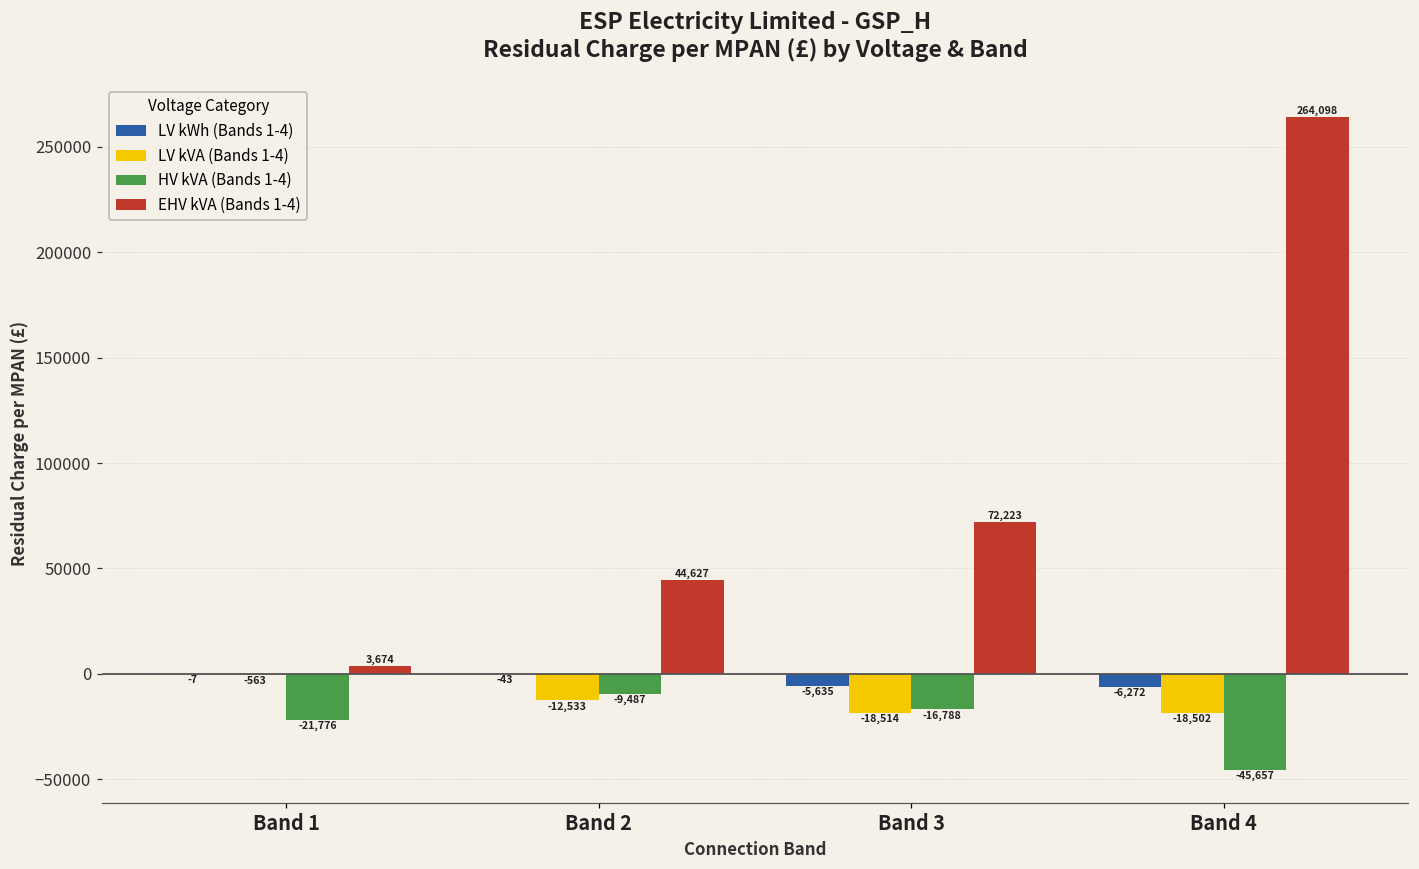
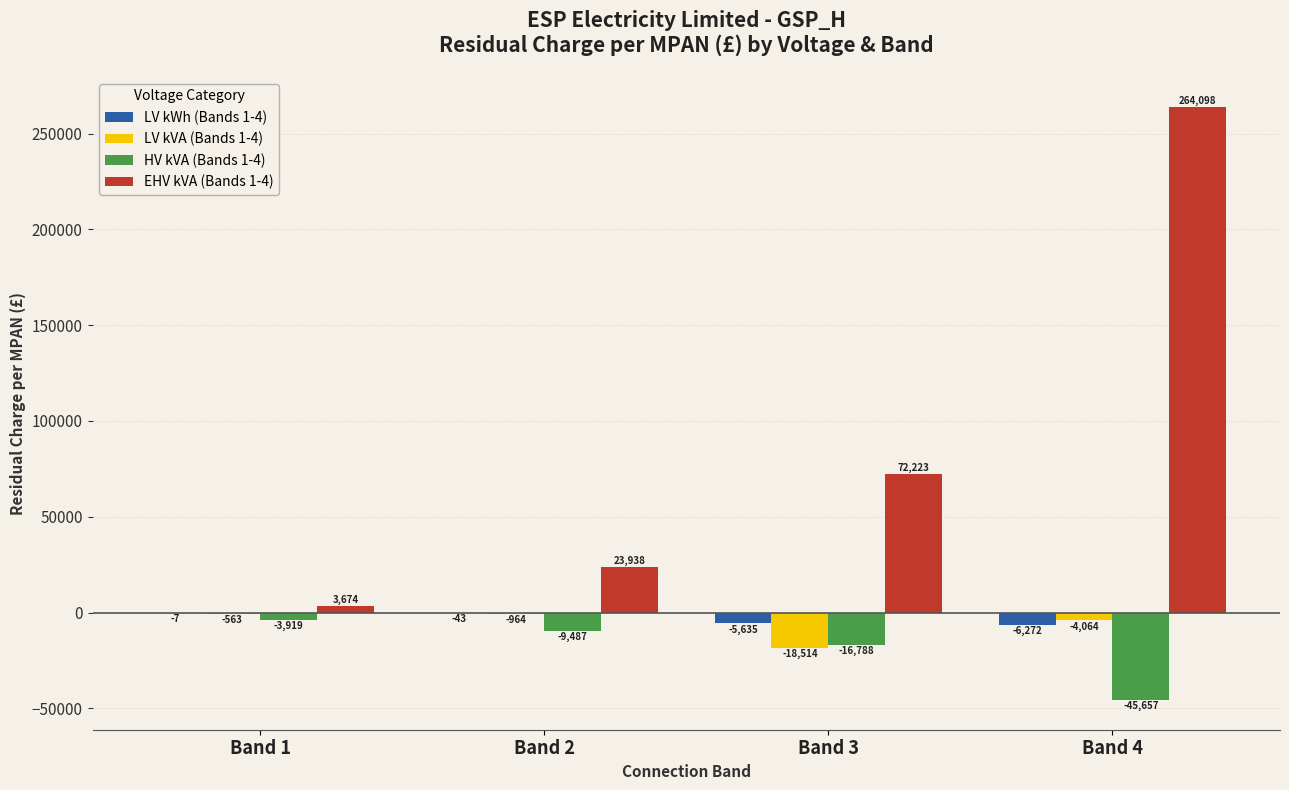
HV kVA (Bands 1-4), Band 1: -21,776 -> -3,919
LV kVA (Bands 1-4), Band 2: -12,533 -> -964
EHV kVA (Bands 1-4), Band 2: 44,627 -> 23,938
LV kVA (Bands 1-4), Band 4: -18,502 -> -4,064
